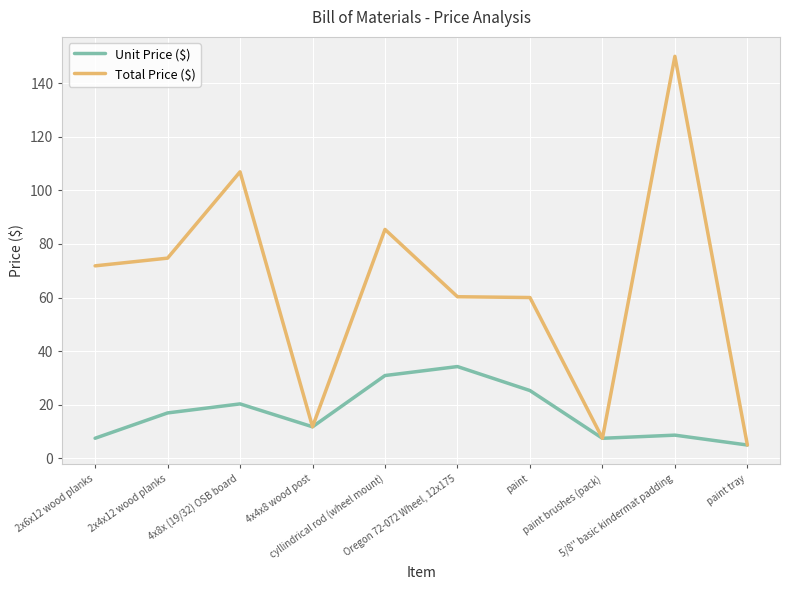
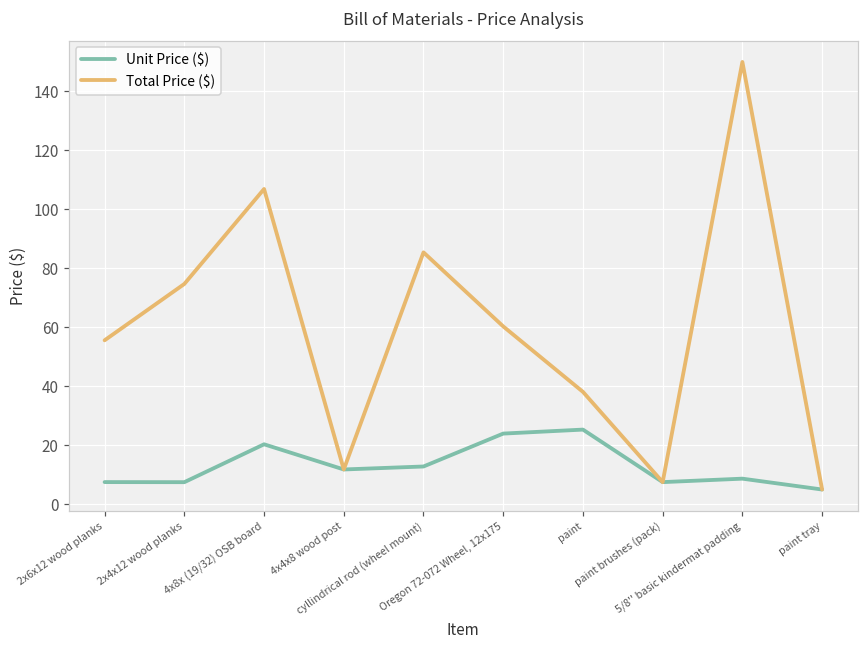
Total Price ($), 2x6x12 wood planks: 72 -> 56
Unit Price ($), 2x4x12 wood planks: 17 -> 7
Unit Price ($), cyllindrical rod (wheel mount): 31 -> 13
Unit Price ($), Oregon 72-072 Wheel, 12x175: 34 -> 24
Total Price ($), paint: 60 -> 38
